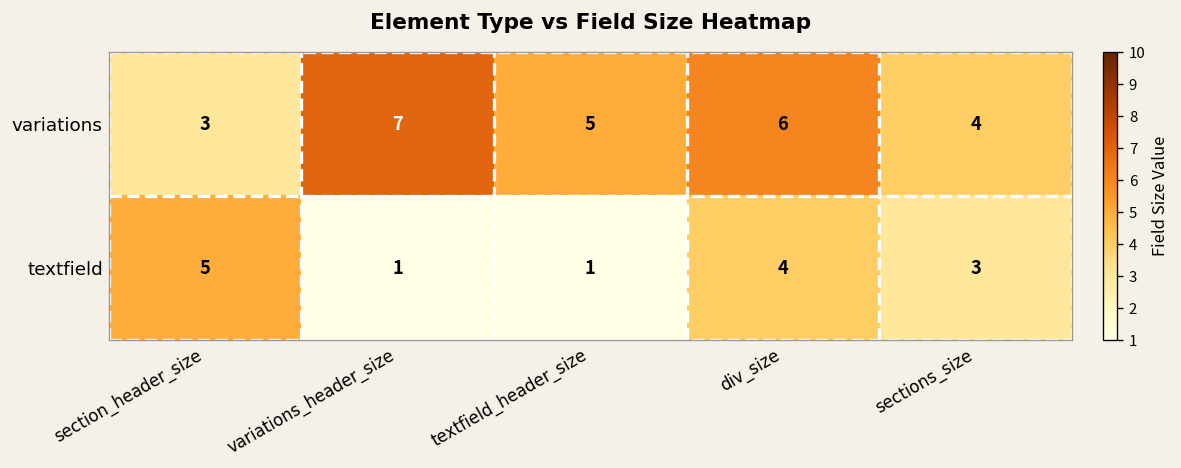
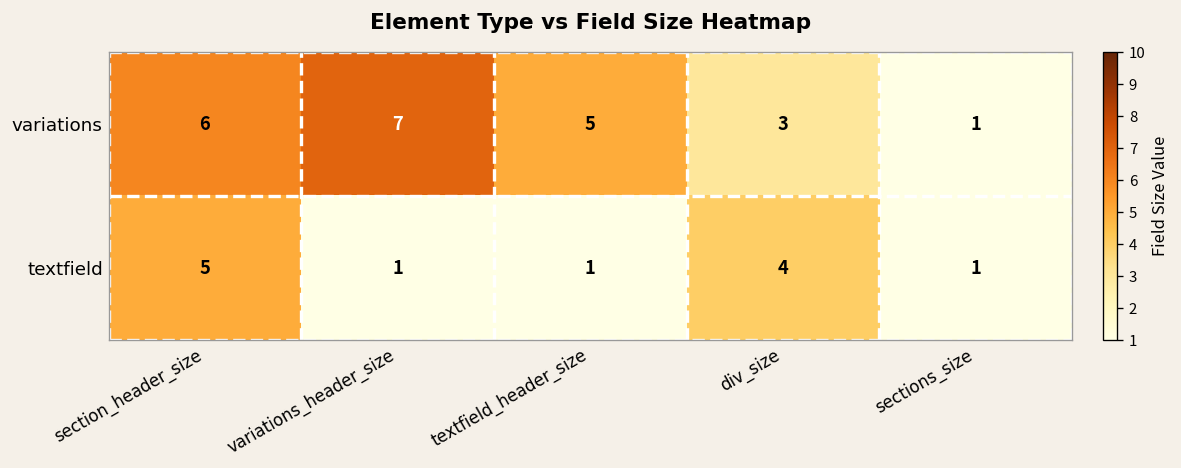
variations, section_header_size: 3 -> 6
variations, div_size: 6 -> 3
variations, sections_size: 4 -> 1
textfield, sections_size: 3 -> 1
